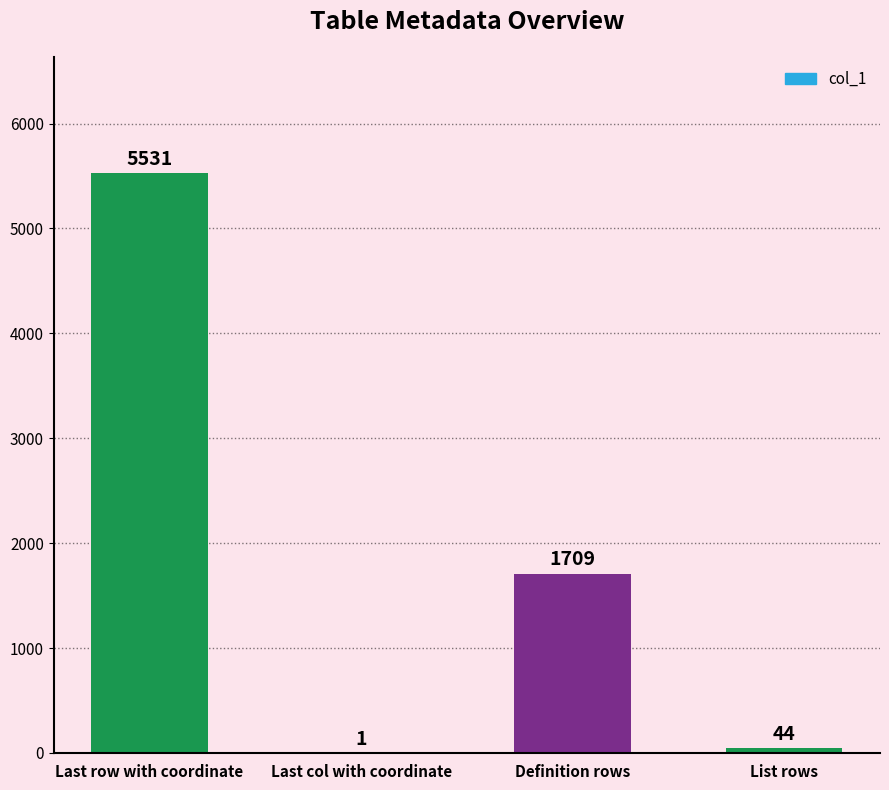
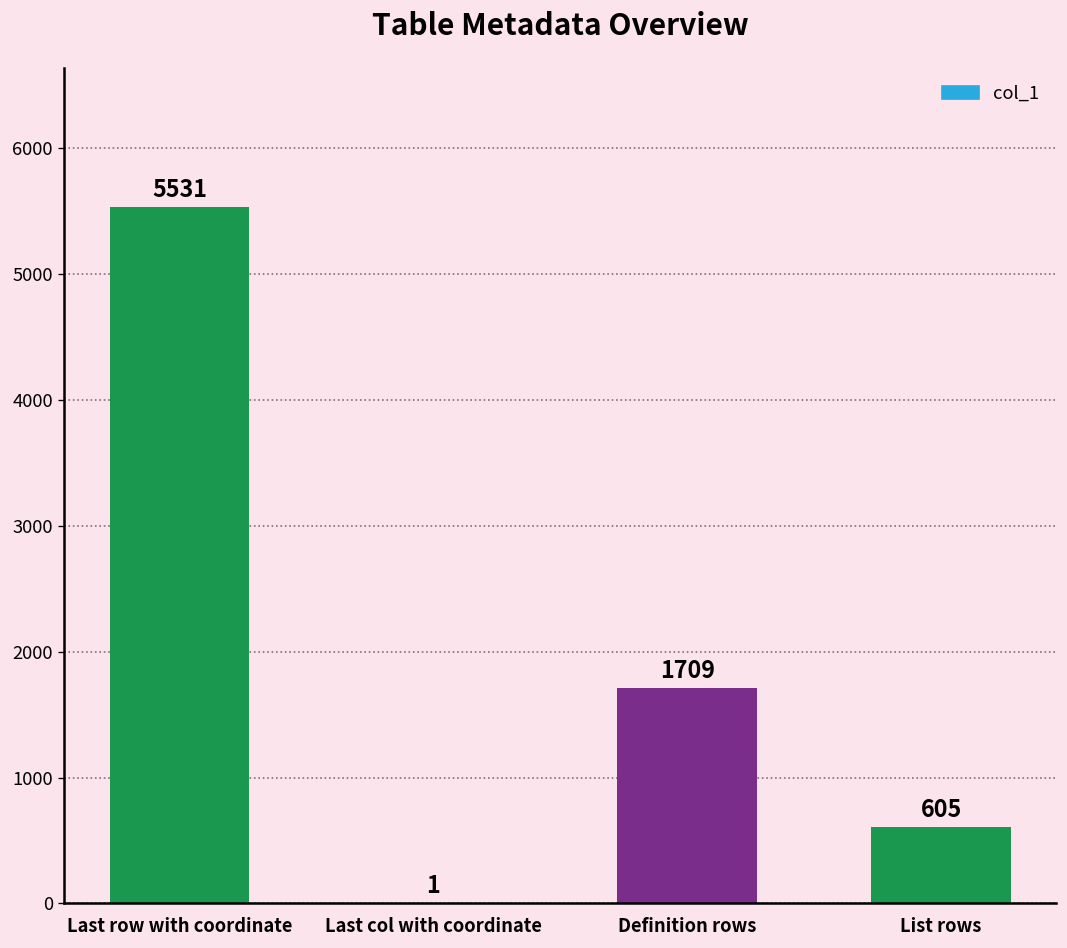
List rows: 44 -> 605
